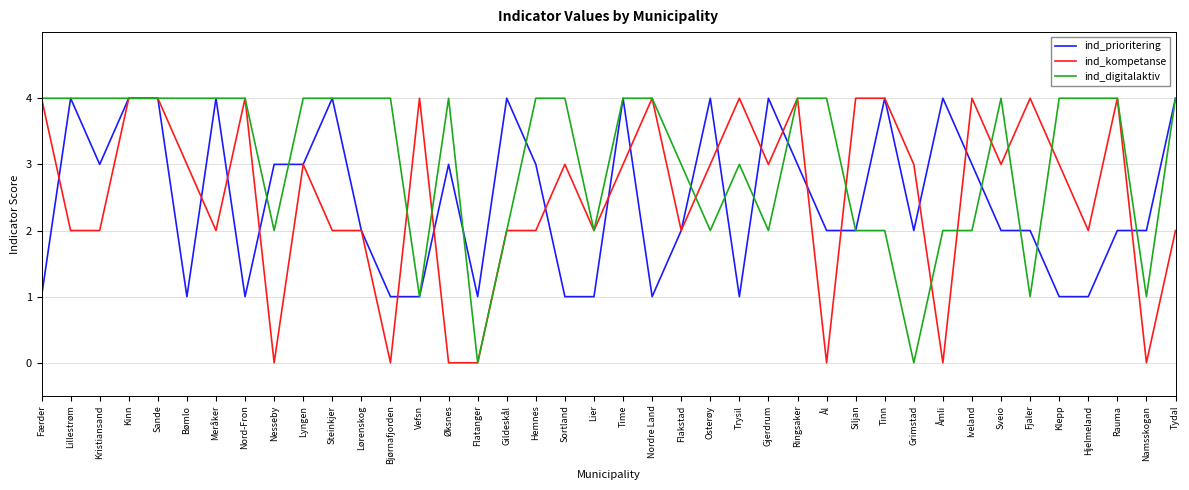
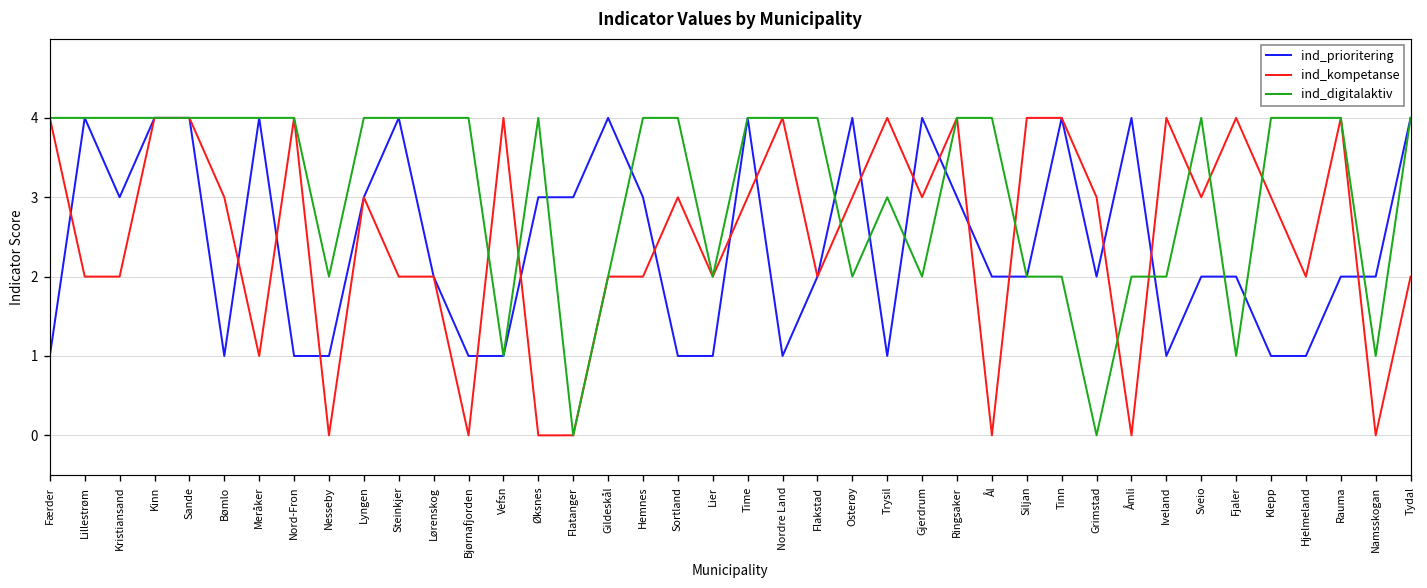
ind_kompetanse, Meråker: 2 -> 1
ind_prioritering, Nesseby: 3 -> 1
ind_prioritering, Flatanger: 1 -> 3
ind_digitalaktiv, Flakstad: 3 -> 4
ind_prioritering, Iveland: 3 -> 1
